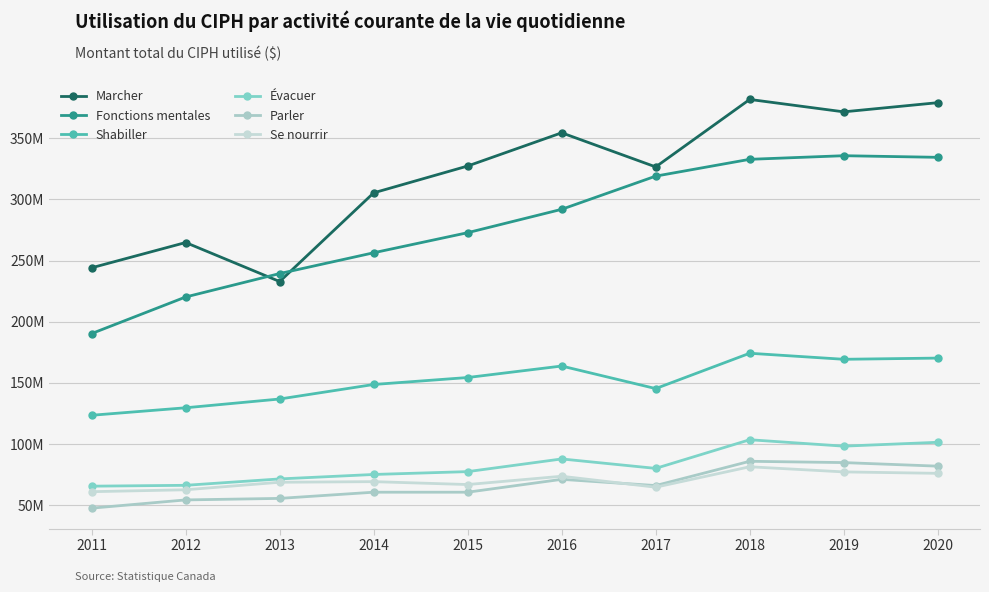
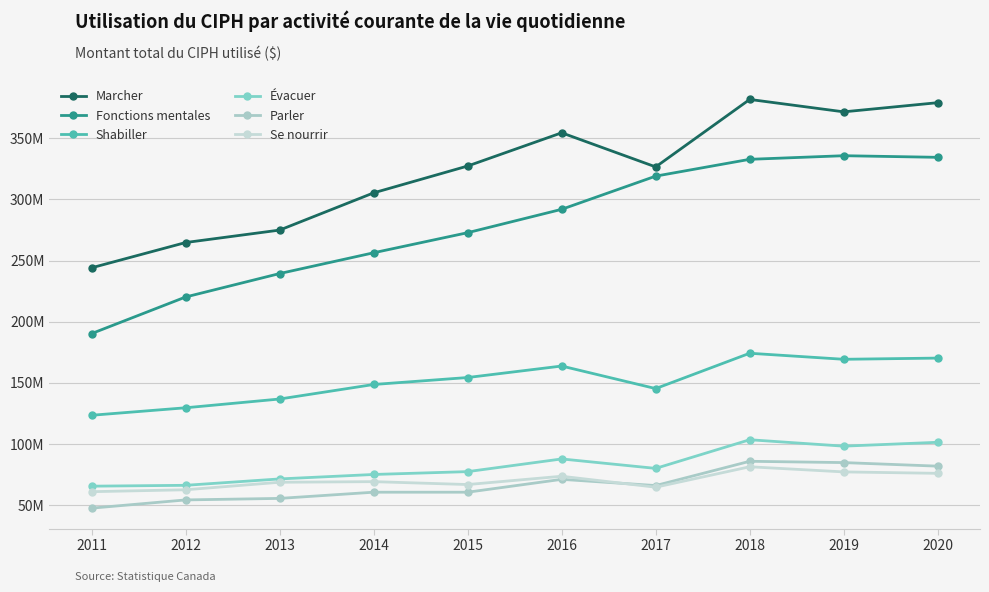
Marcher, 2013: 233000000 -> 275000000
